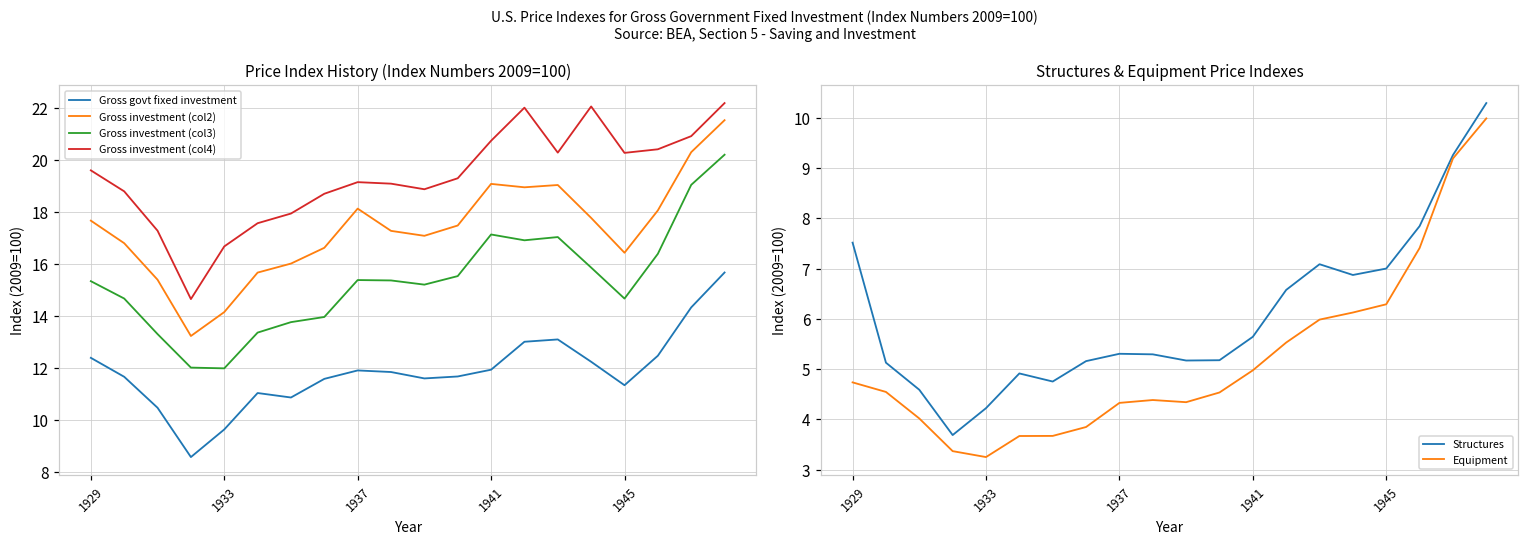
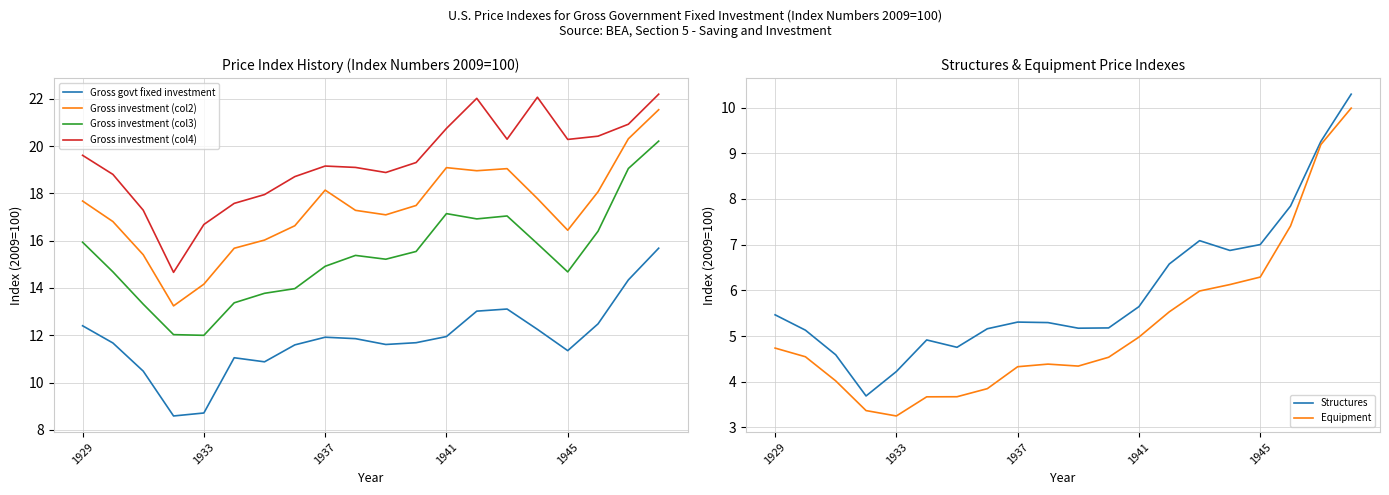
Price Index History (Index Numbers 2009=100), Gross investment (col3), 1929: 15.3 -> 15.9
Price Index History (Index Numbers 2009=100), Gross govt fixed investment, 1933: 9.7 -> 8.7
Price Index History (Index Numbers 2009=100), Gross investment (col3), 1937: 15.4 -> 14.9
Structures & Equipment Price Indexes, Structures, 1929: 7.5 -> 5.5
